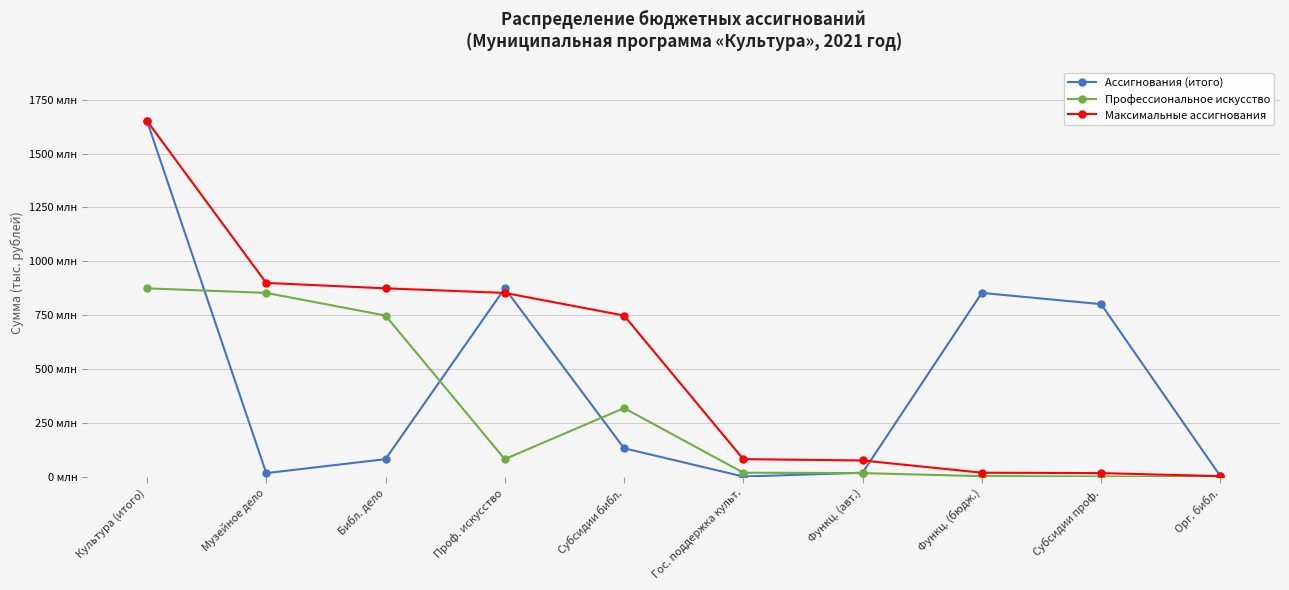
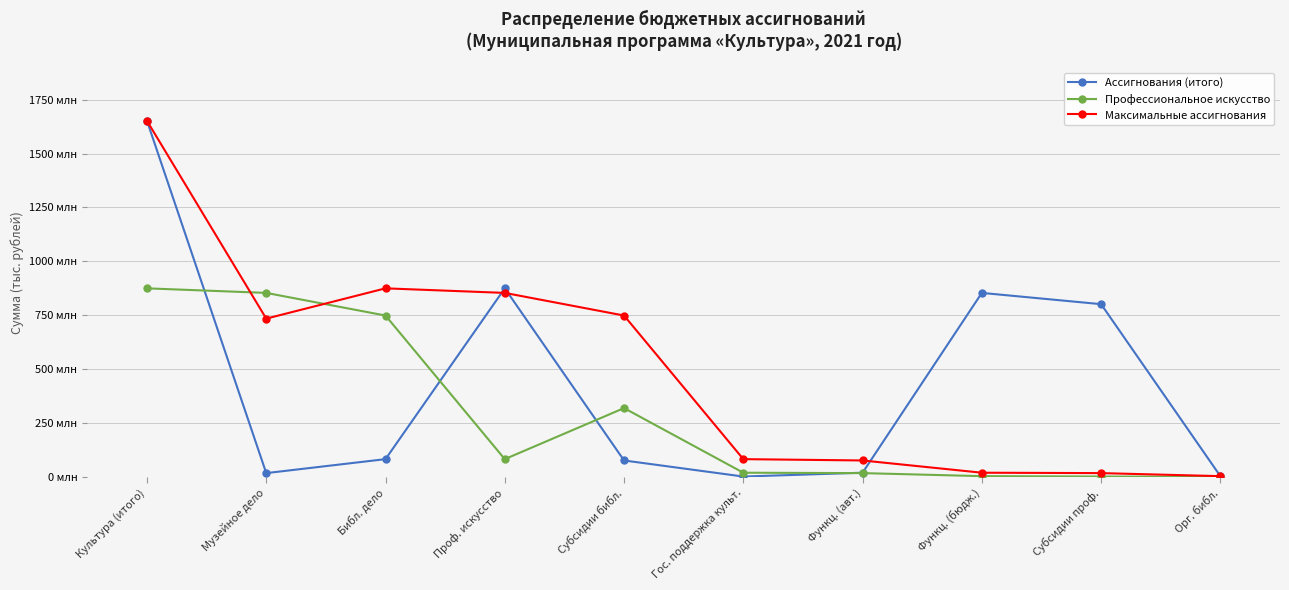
Максимальные ассигнования, Музейное дело: 900 млн -> 730 млн
Ассигнования (итого), Субсидии библ.: 130 млн -> 80 млн
